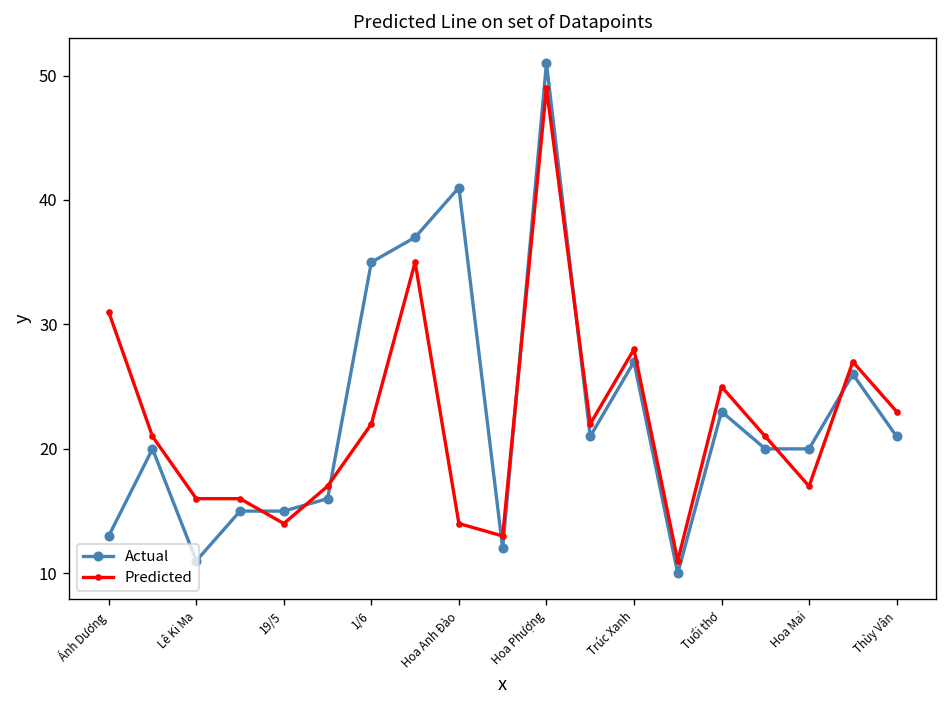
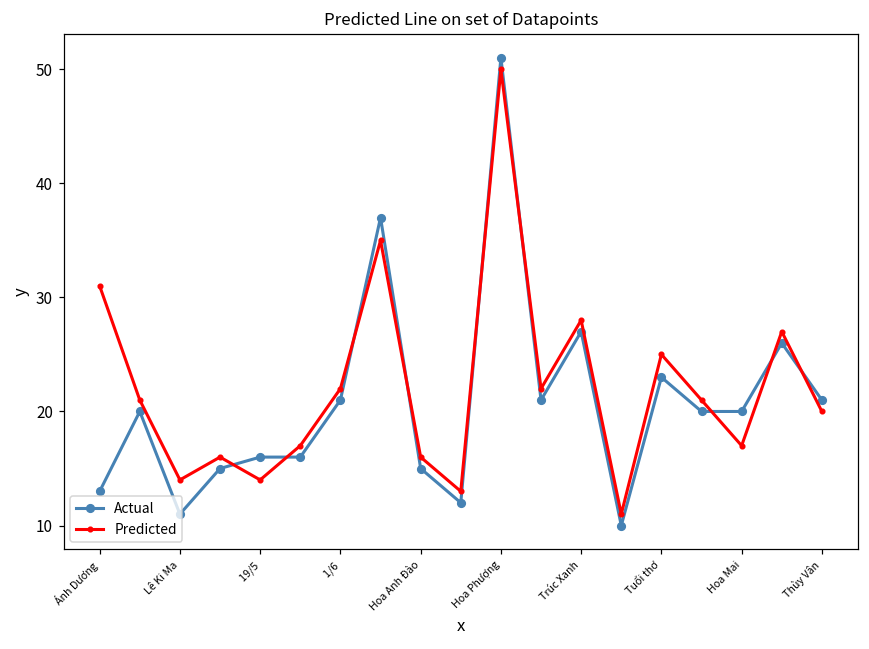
Predicted, Lê Ki Ma: 16 -> 14
Actual, 19/5: 15 -> 16
Actual, 1/6: 35 -> 21
Actual, Hoa Anh Đào: 41 -> 15
Predicted, Hoa Anh Đào: 14 -> 16
Predicted, Hoa Phượng: 49 -> 50
Predicted, Thùy Vân: 23 -> 20
